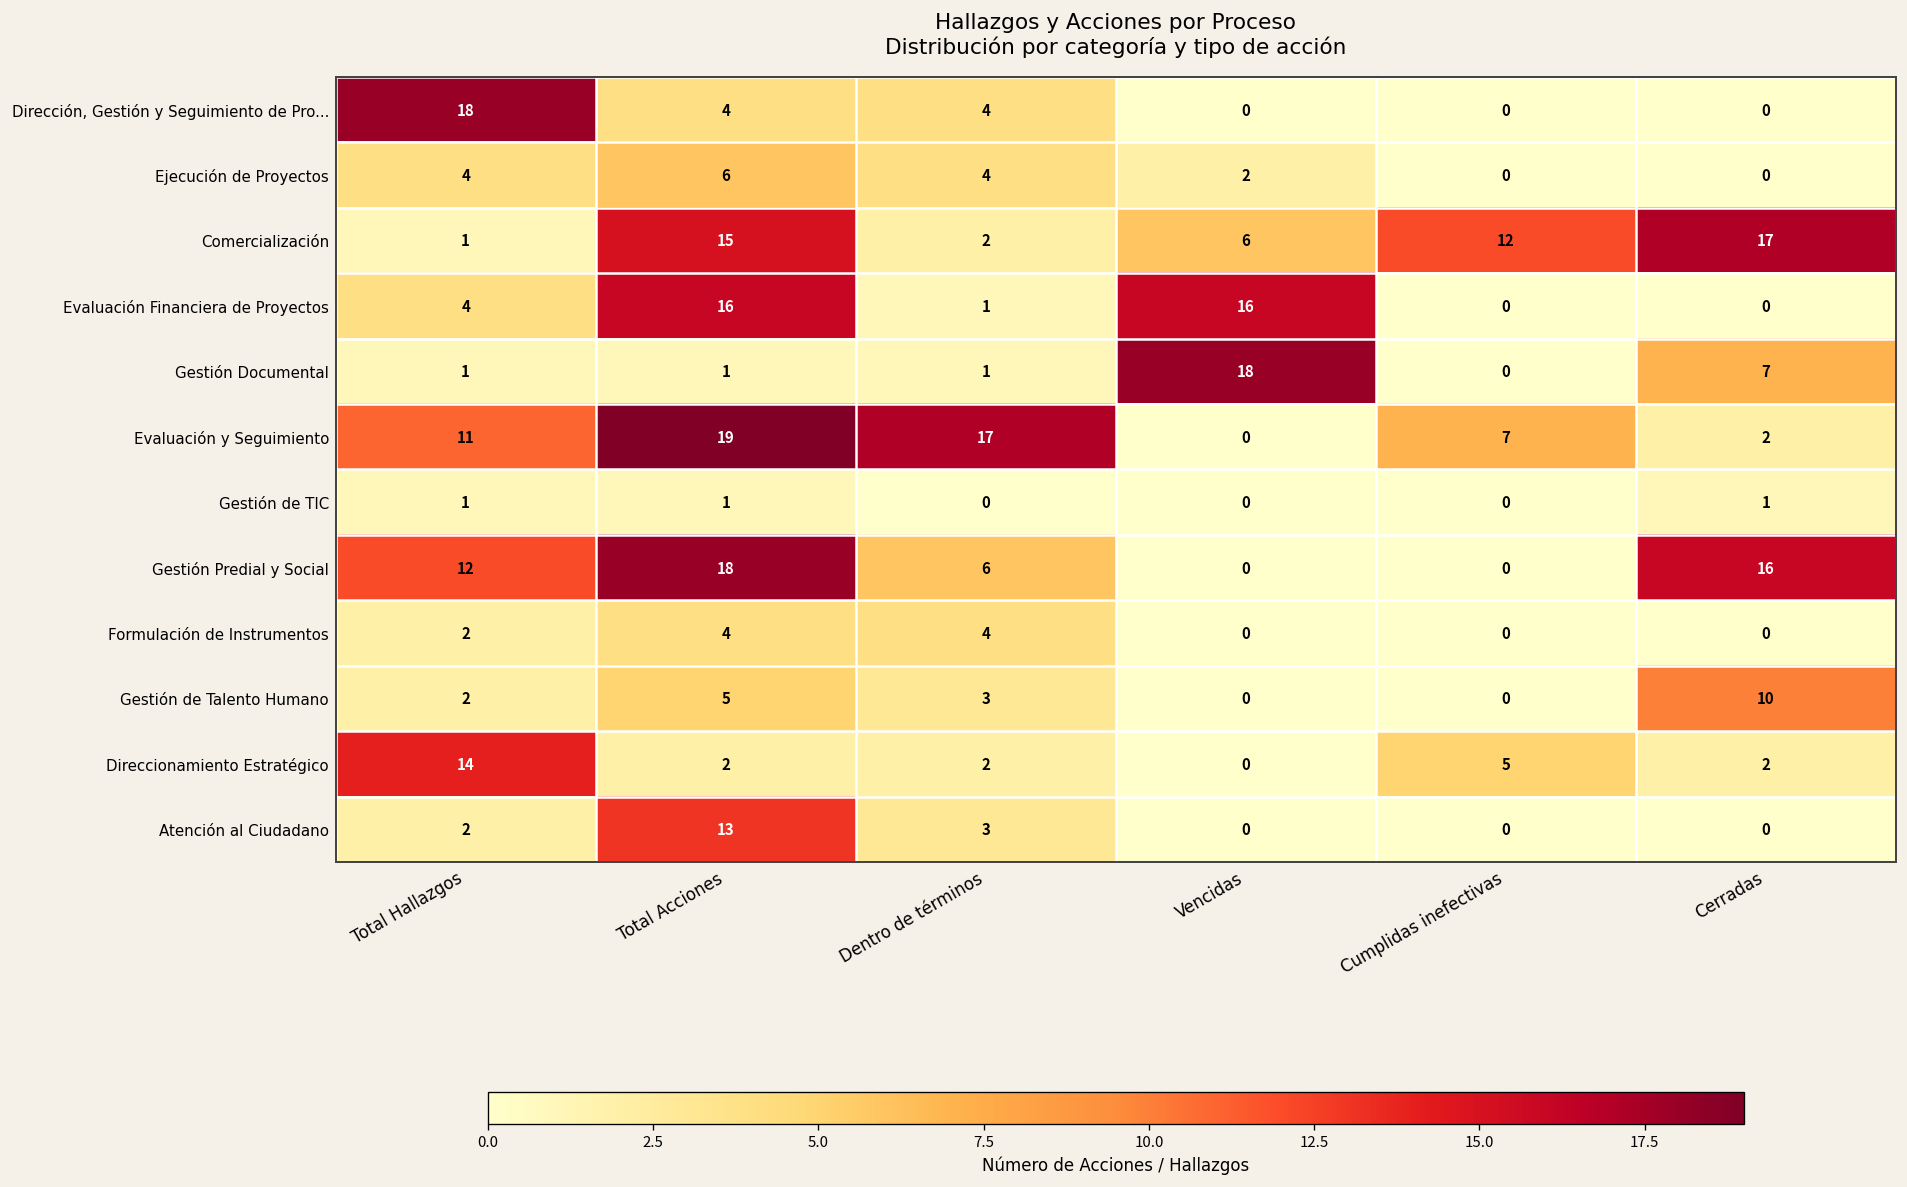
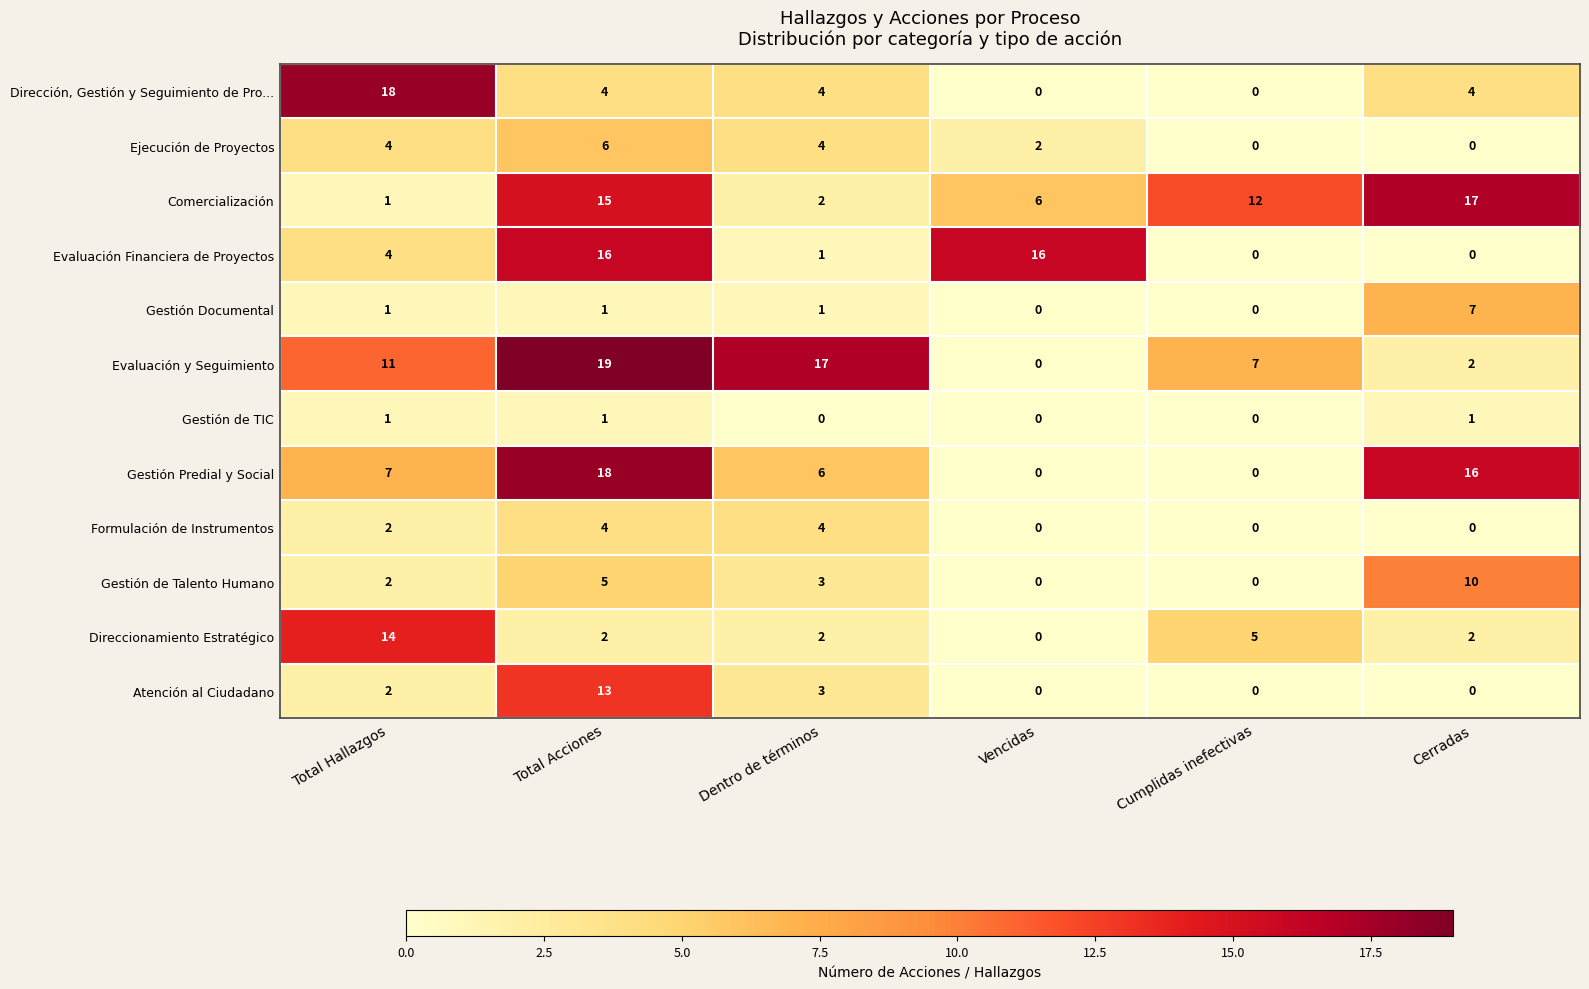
Dirección, Gestión y Seguimiento de Pro..., Cerradas: 0 -> 4
Gestión Documental, Vencidas: 18 -> 0
Gestión Predial y Social, Total Hallazgos: 12 -> 7
